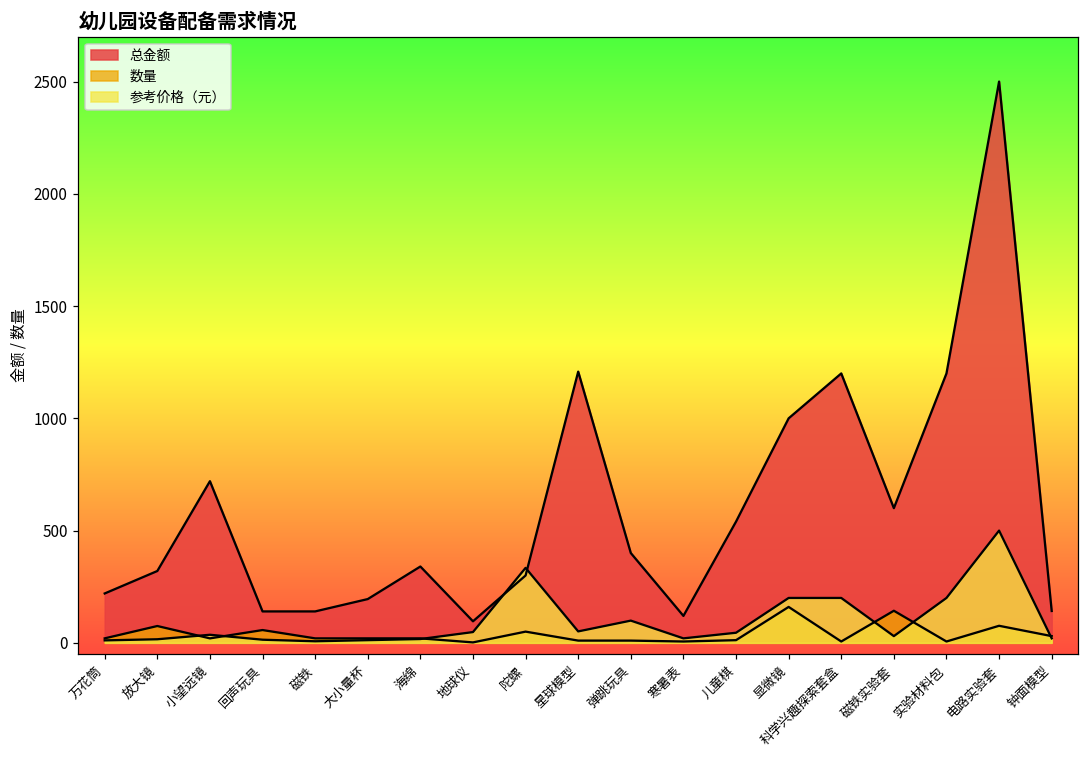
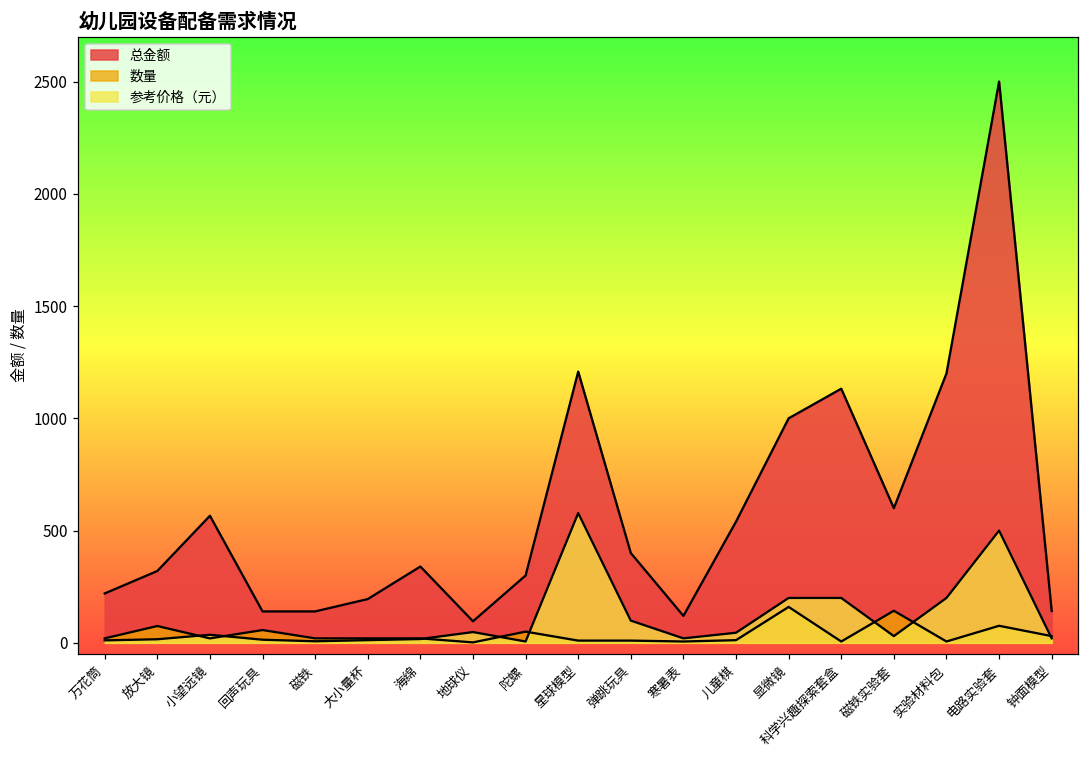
总金额, 小望远镜: 720 -> 570
参考价格（元）, 陀螺: 330 -> 10
参考价格（元）, 星球模型: 50 -> 580
总金额, 科学兴趣探索套盒: 1200 -> 1130
